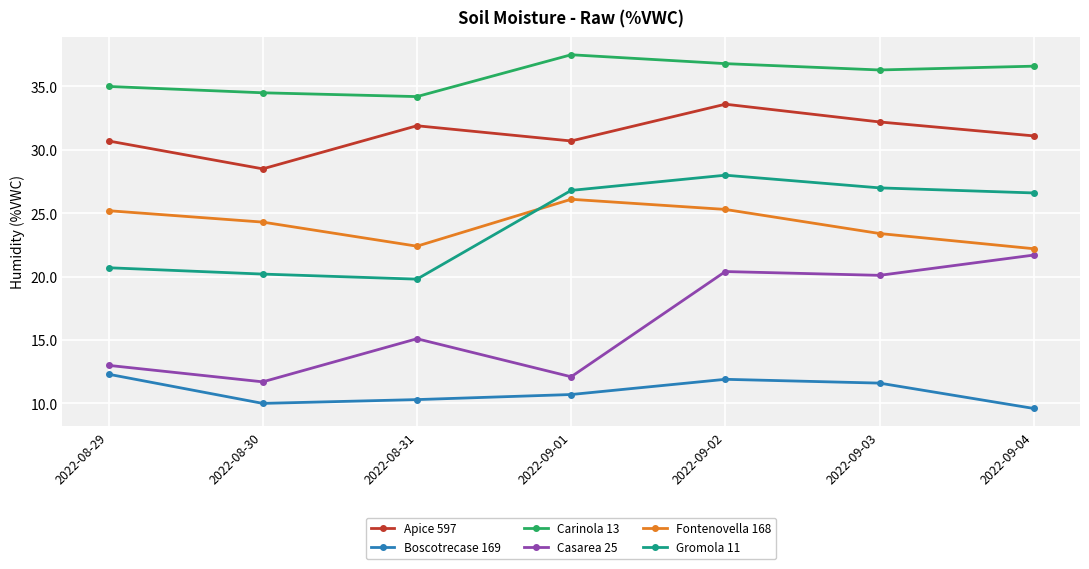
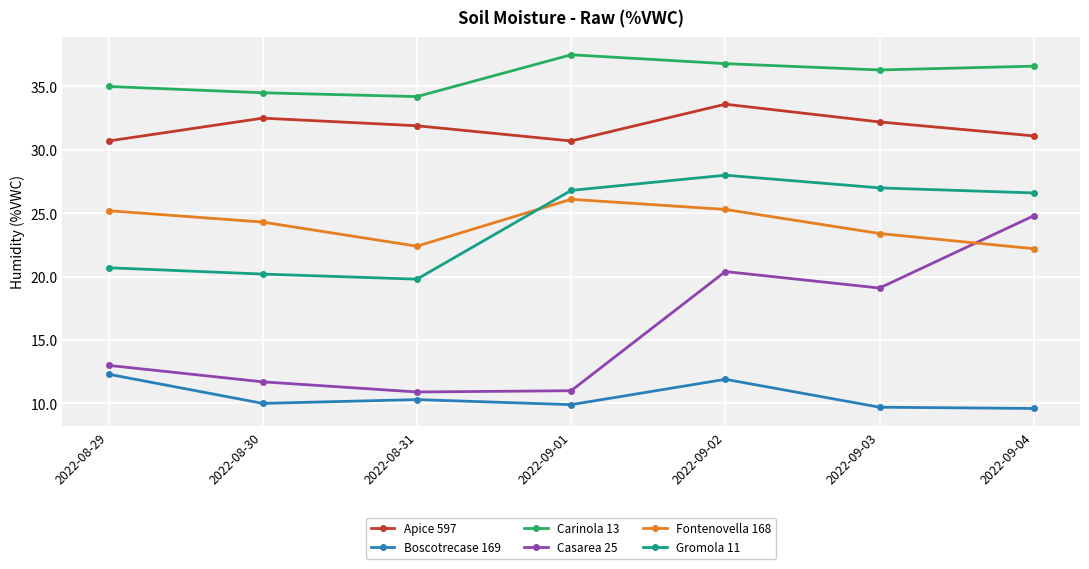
Apice 597, 2022-08-30: 28.5 -> 32.5
Casarea 25, 2022-08-31: 15.1 -> 10.9
Boscotrecase 169, 2022-09-01: 10.7 -> 9.9
Casarea 25, 2022-09-01: 12.1 -> 11.0
Boscotrecase 169, 2022-09-03: 11.6 -> 9.7
Casarea 25, 2022-09-03: 20.1 -> 19.1
Casarea 25, 2022-09-04: 21.7 -> 24.8
